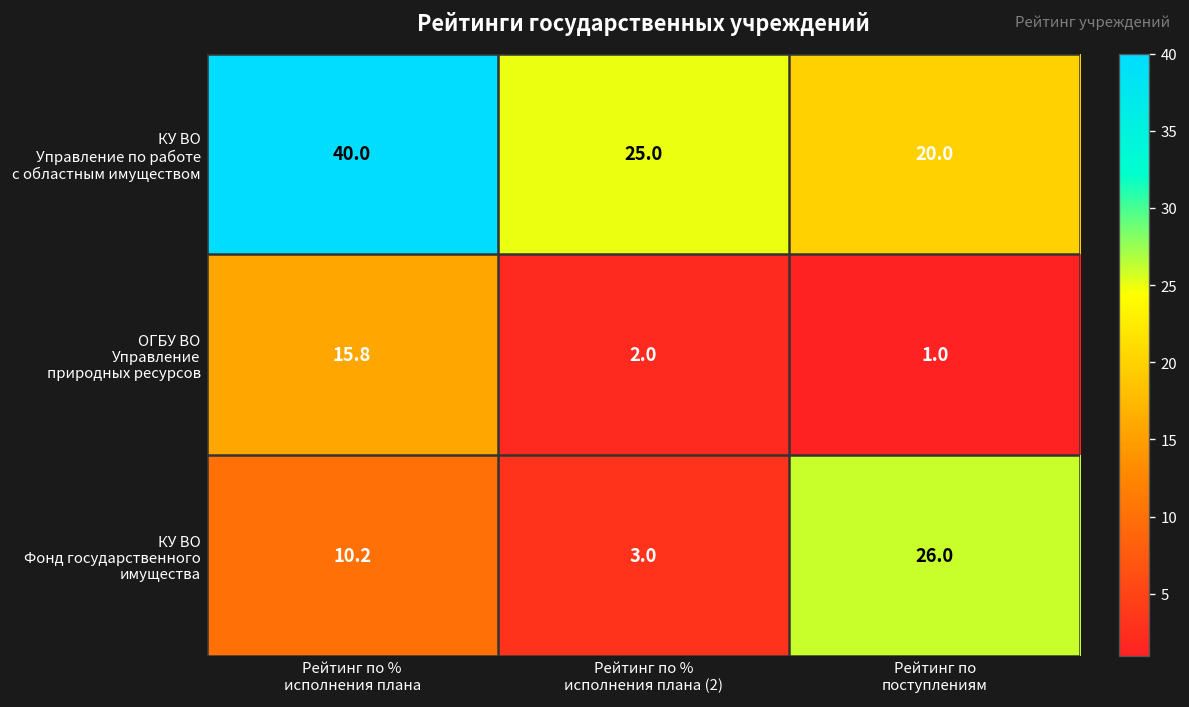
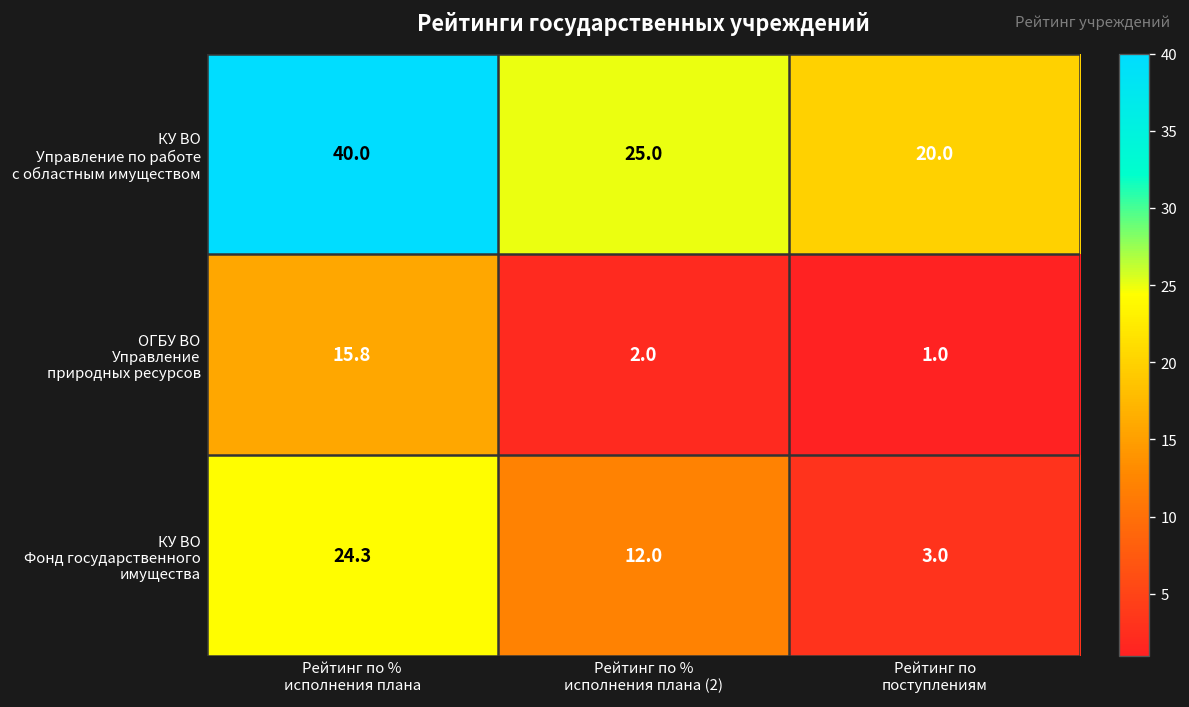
КУ ВО Фонд государственного имущества, Рейтинг по % исполнения плана: 10.2 -> 24.3
КУ ВО Фонд государственного имущества, Рейтинг по % исполнения плана (2): 3.0 -> 12.0
КУ ВО Фонд государственного имущества, Рейтинг по поступлениям: 26.0 -> 3.0
